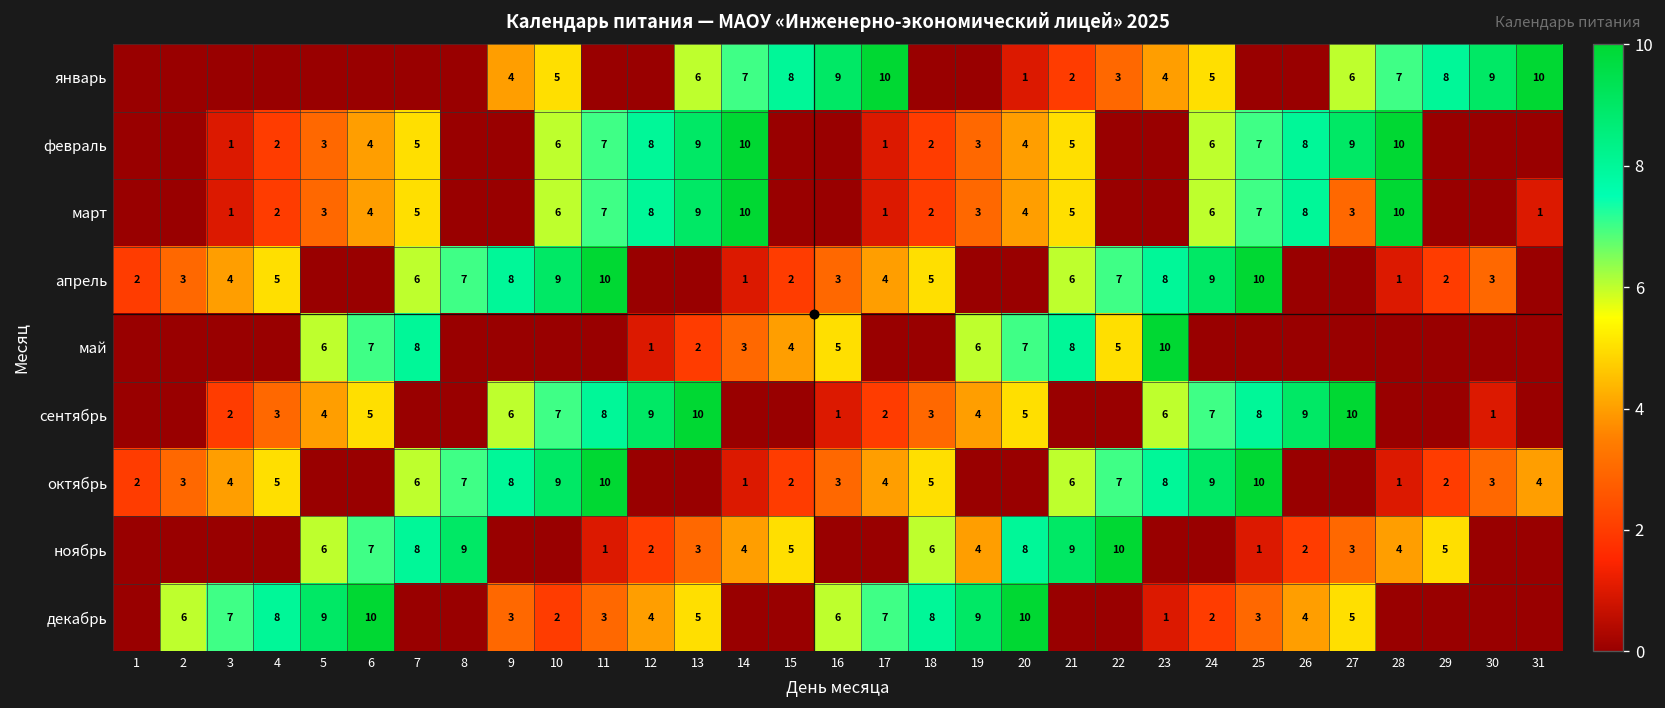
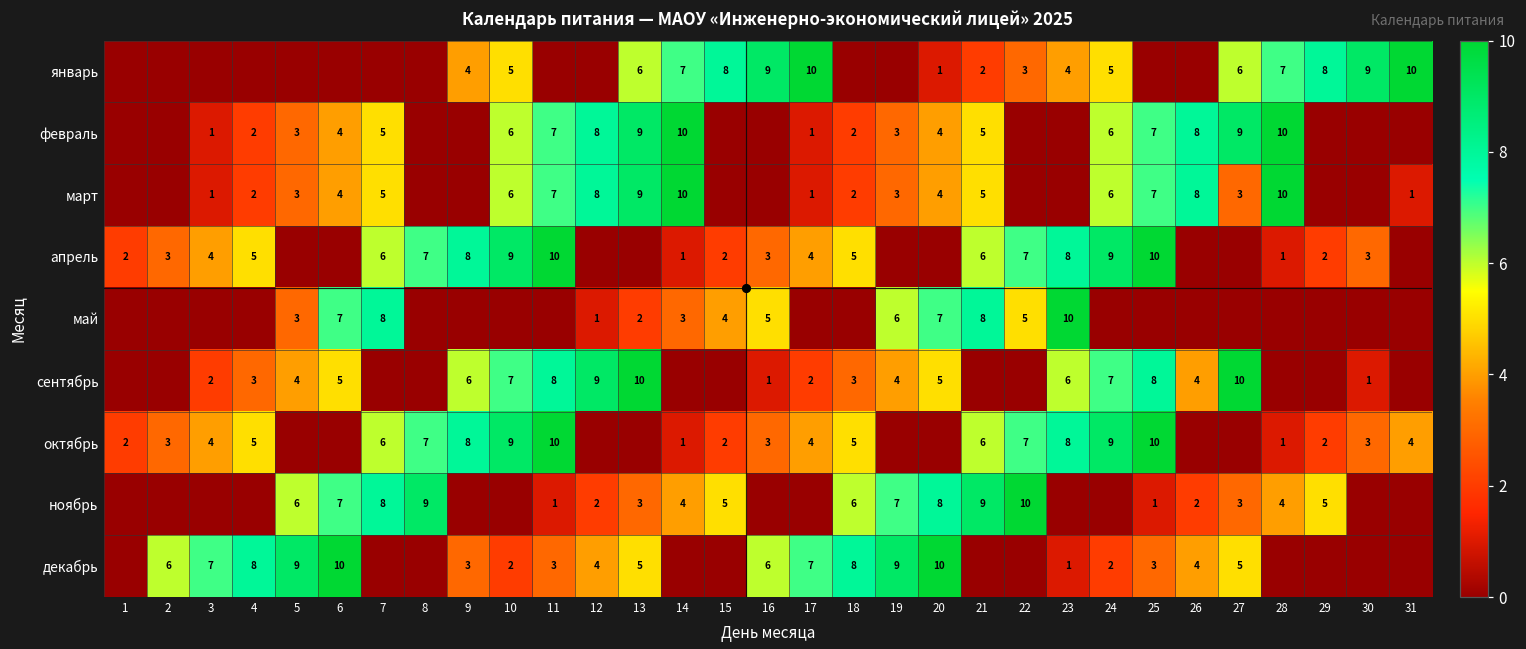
май, 5: 6 -> 3
сентябрь, 26: 9 -> 4
ноябрь, 19: 4 -> 7
